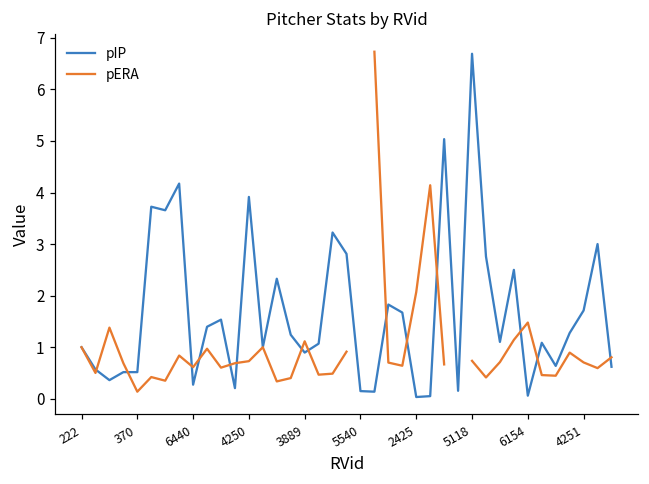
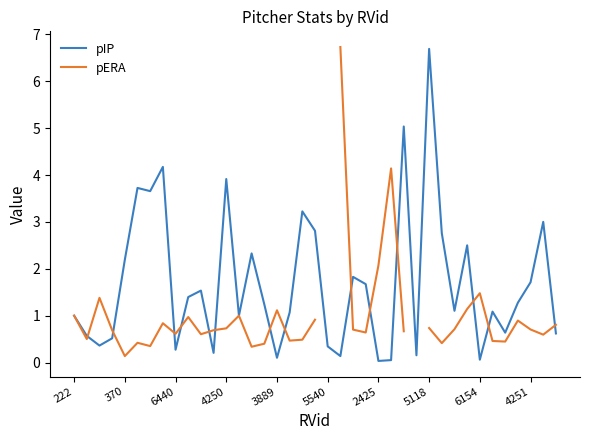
pIP, 370: 0.5 -> 2.2
pIP, 3889: 0.9 -> 0.1
pIP, 5540: 0.1 -> 0.3
